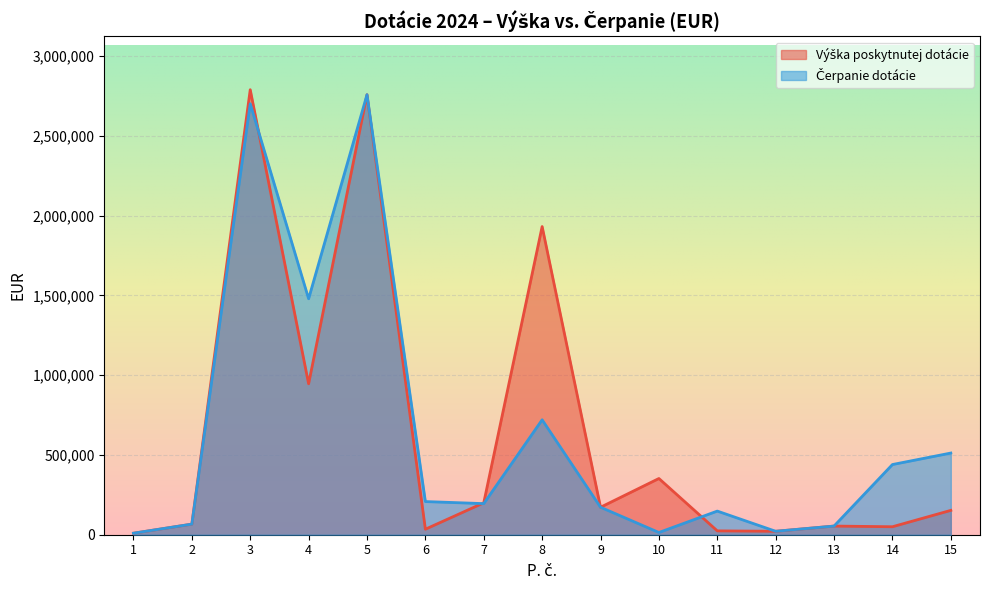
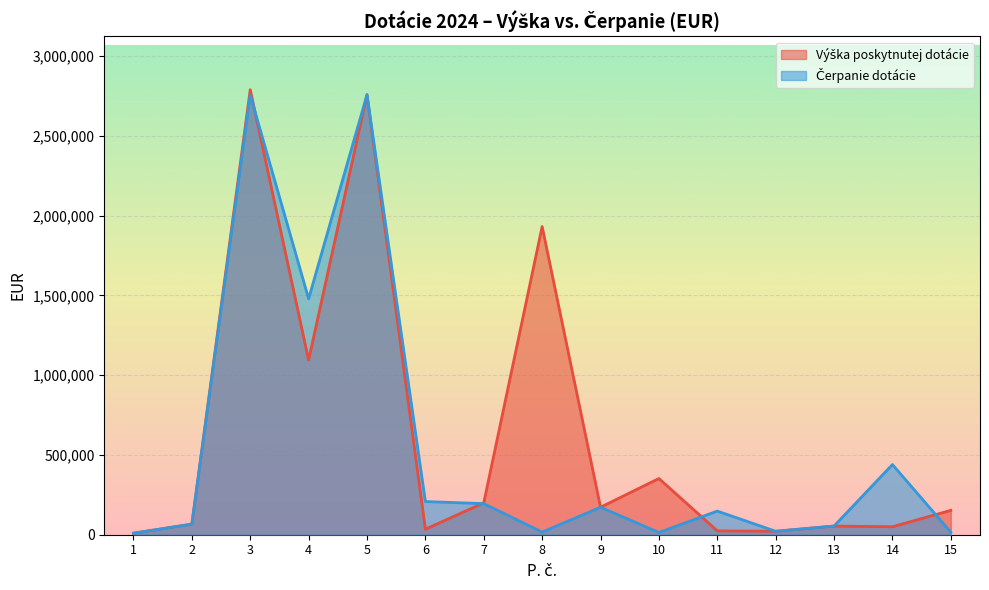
Čerpanie dotácie, 3: 2,700,000 -> 2,760,000
Výška poskytnutej dotácie, 4: 950,000 -> 1,100,000
Čerpanie dotácie, 8: 720,000 -> 20,000
Čerpanie dotácie, 15: 510,000 -> 20,000
